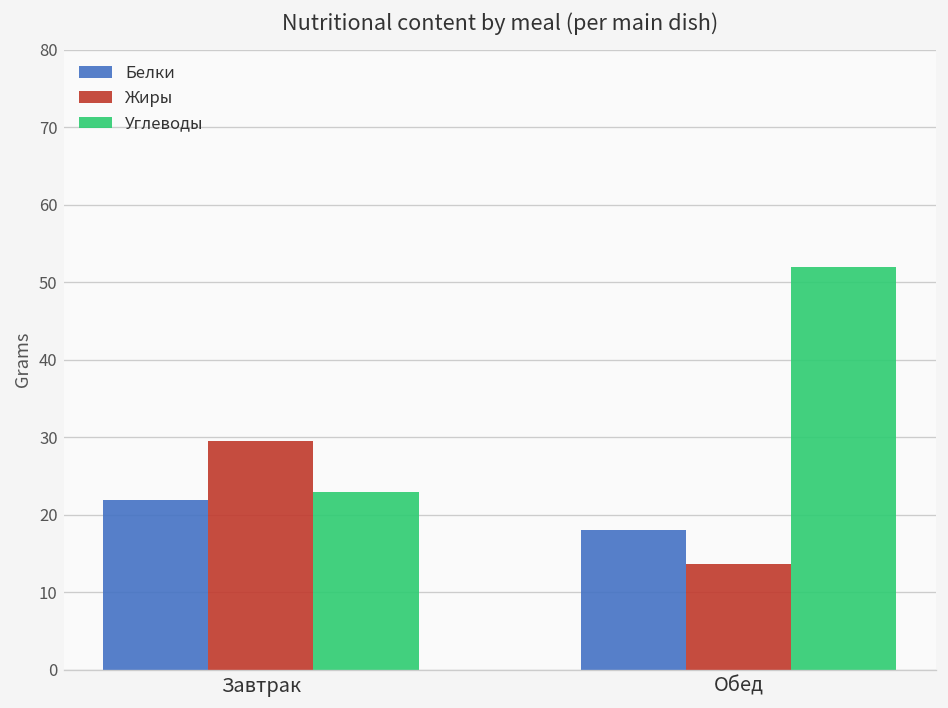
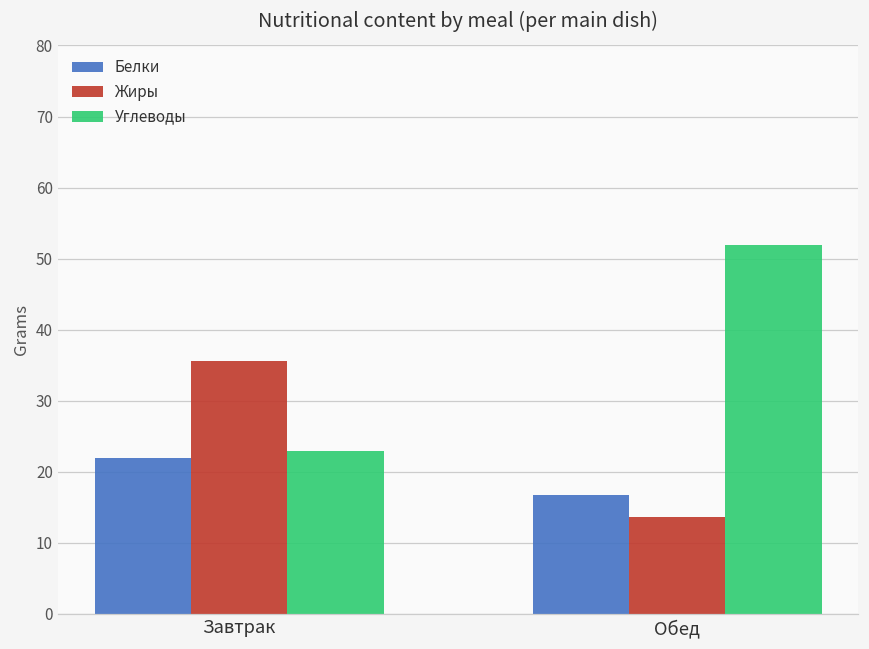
Жиры, Завтрак: 29 -> 36
Белки, Обед: 18 -> 17
